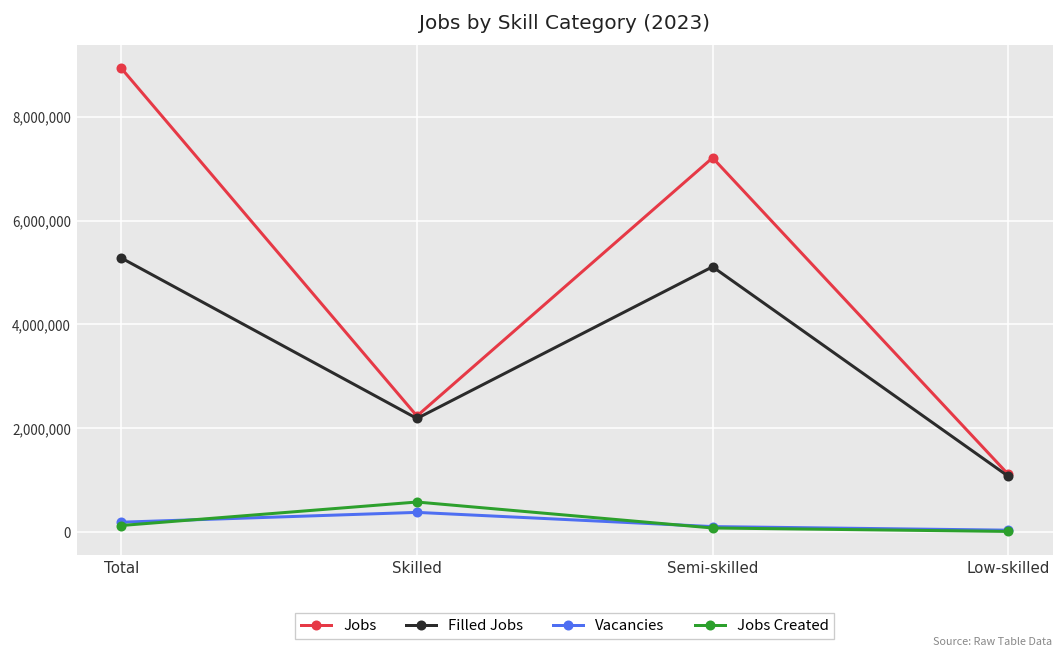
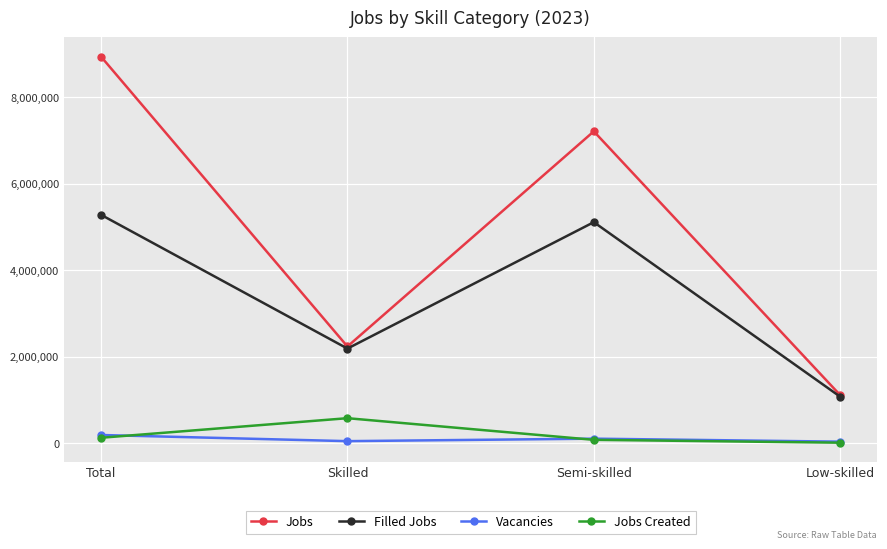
Vacancies, Skilled: 400,000 -> 0
